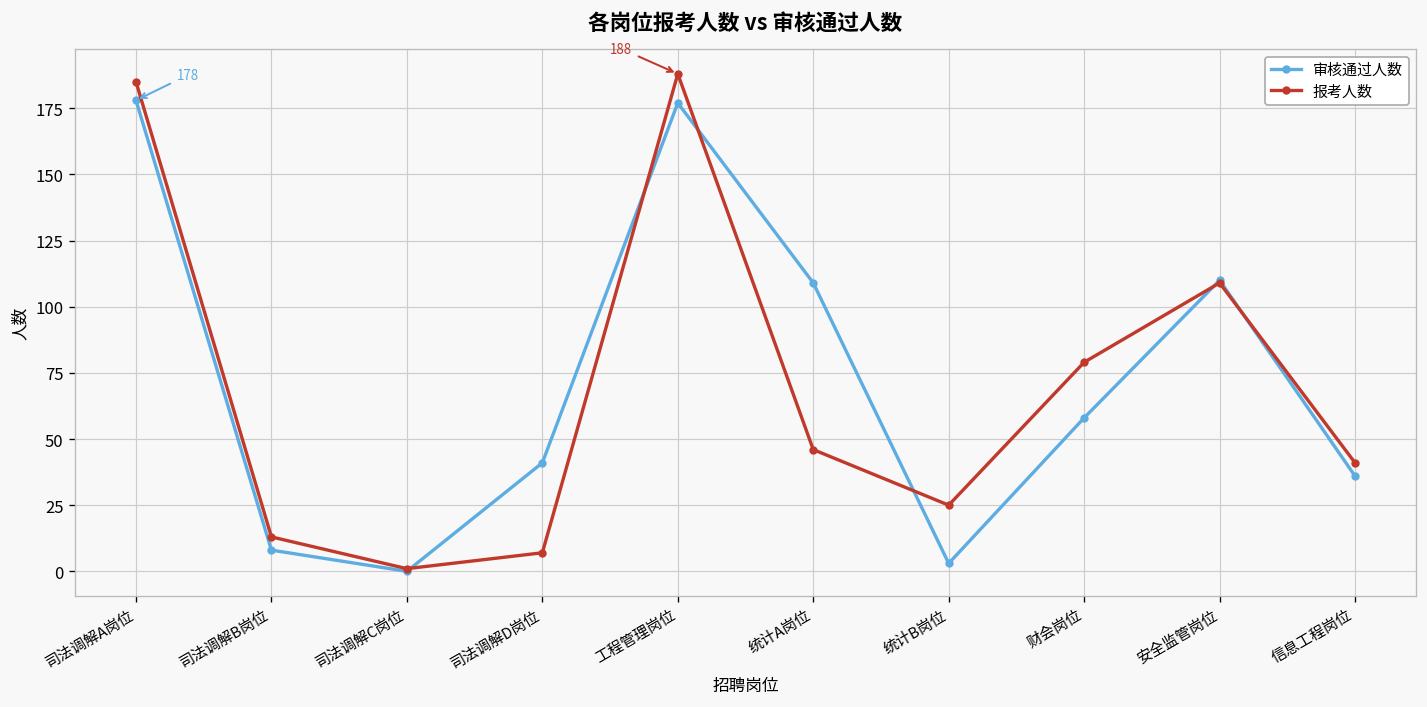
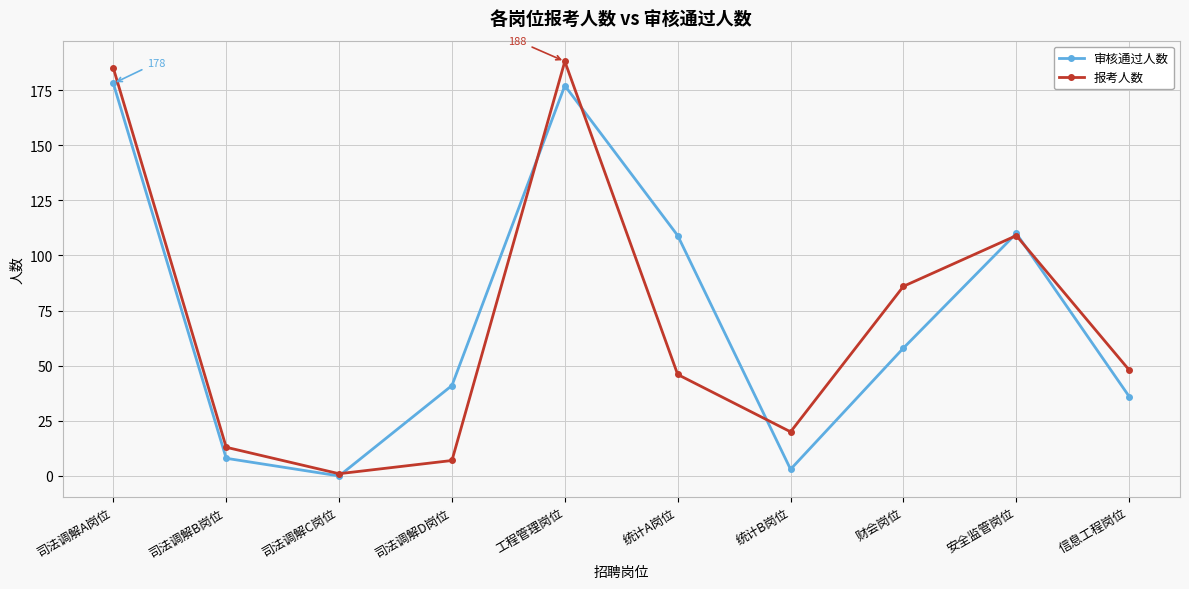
报考人数, 统计B岗位: 25 -> 20
报考人数, 财会岗位: 79 -> 86
报考人数, 信息工程岗位: 41 -> 48
